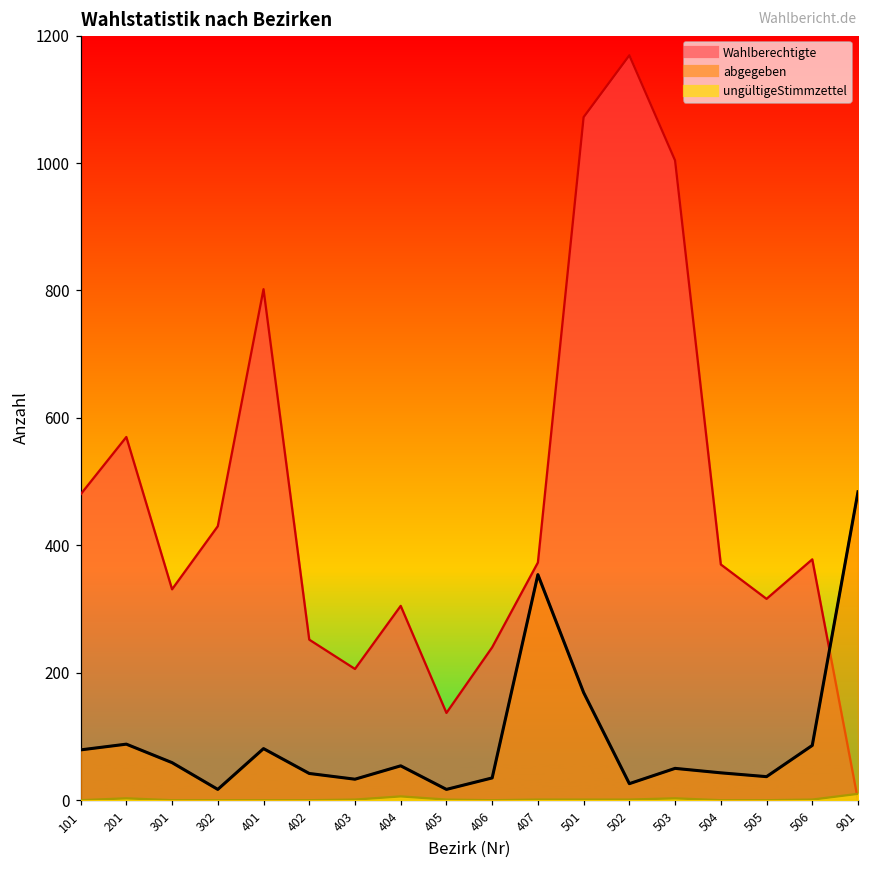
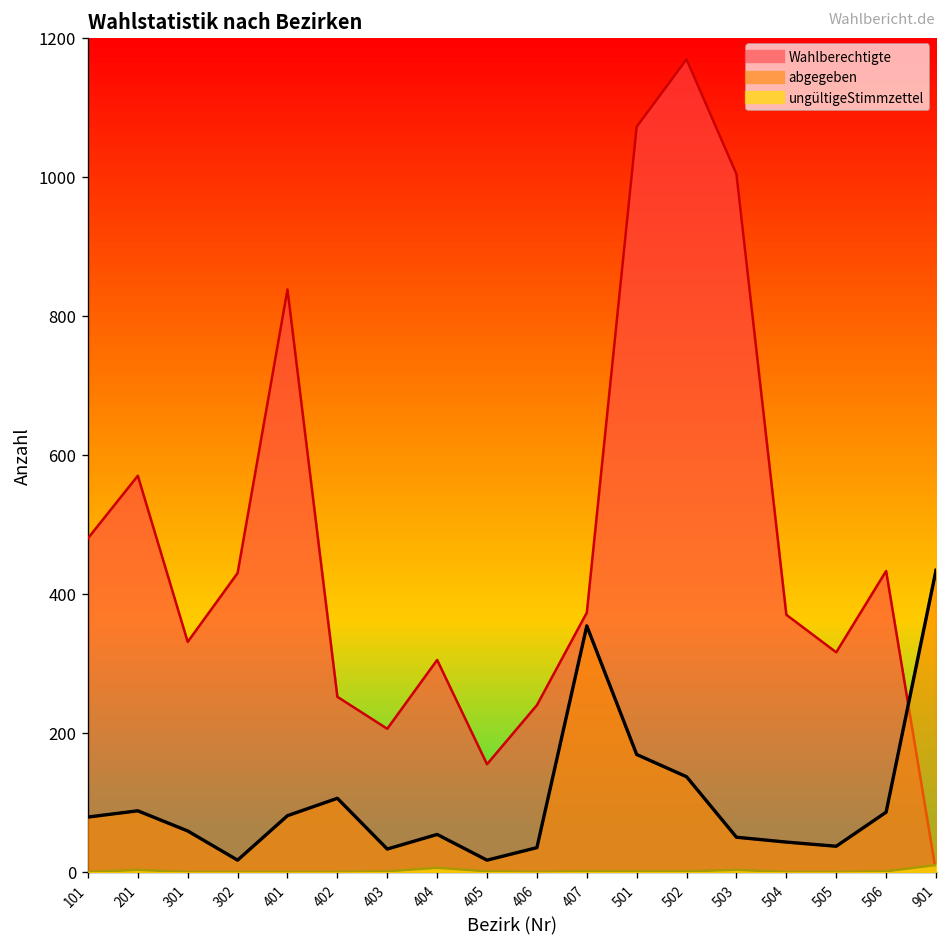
Wahlberechtigte, 401: 800 -> 840
abgegeben, 402: 40 -> 110
Wahlberechtigte, 405: 140 -> 160
abgegeben, 502: 30 -> 140
Wahlberechtigte, 506: 380 -> 430
abgegeben, 901: 480 -> 430
